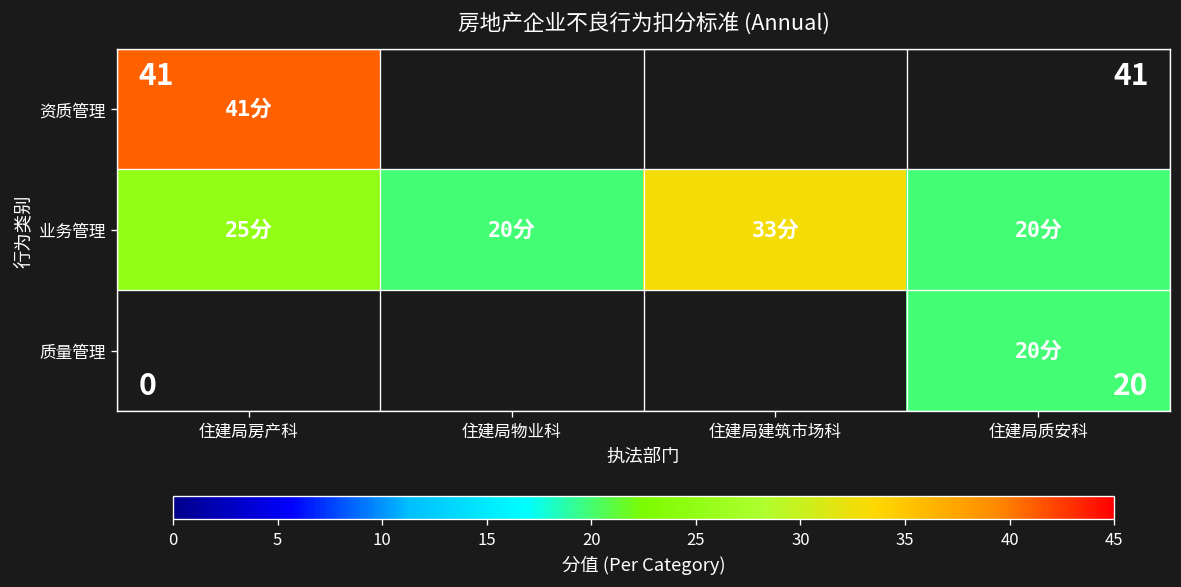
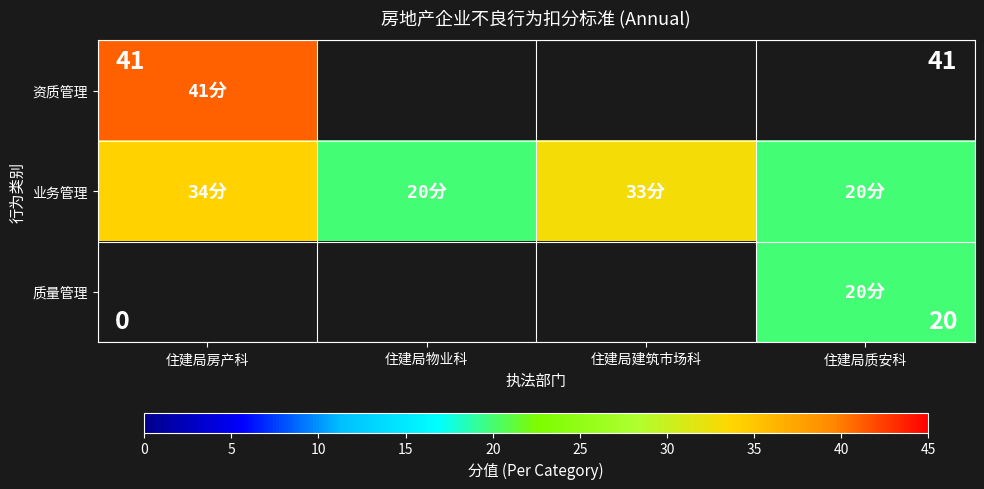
业务管理, 住建局房产科: 25分 -> 34分
